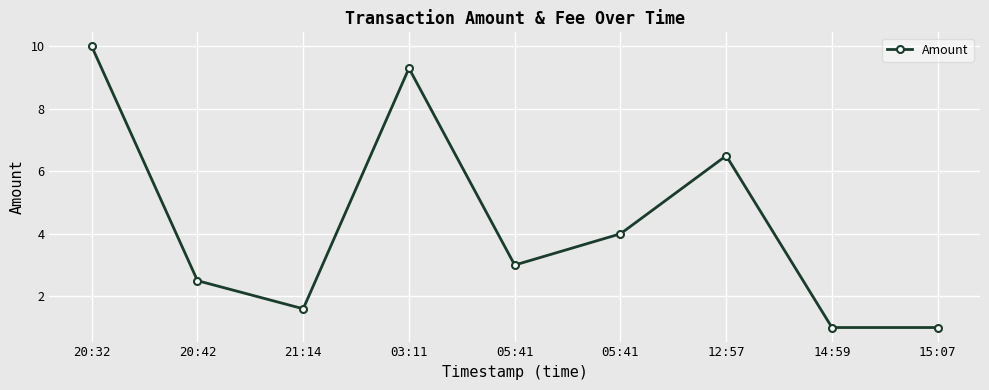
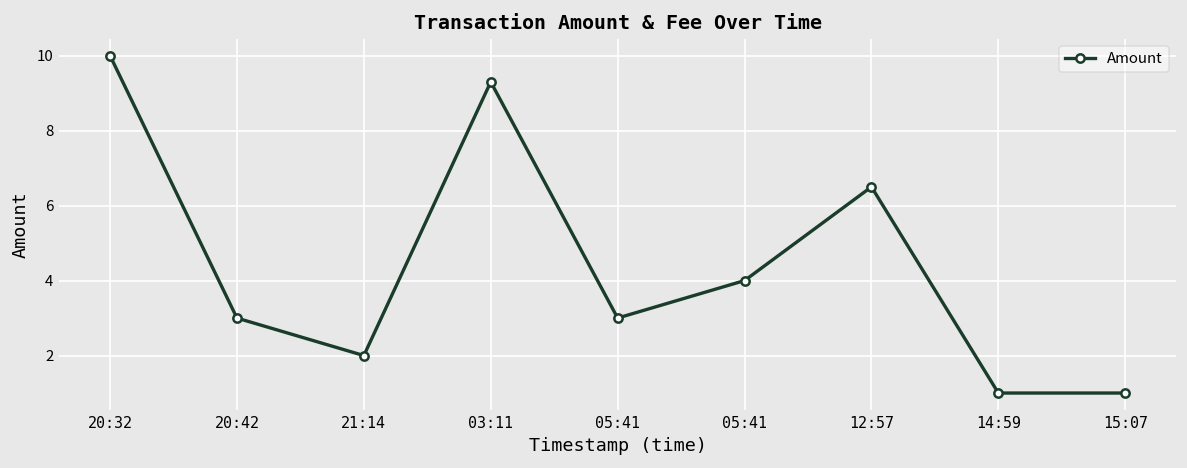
20:42: 2.5 -> 3.0
21:14: 1.6 -> 2.0
